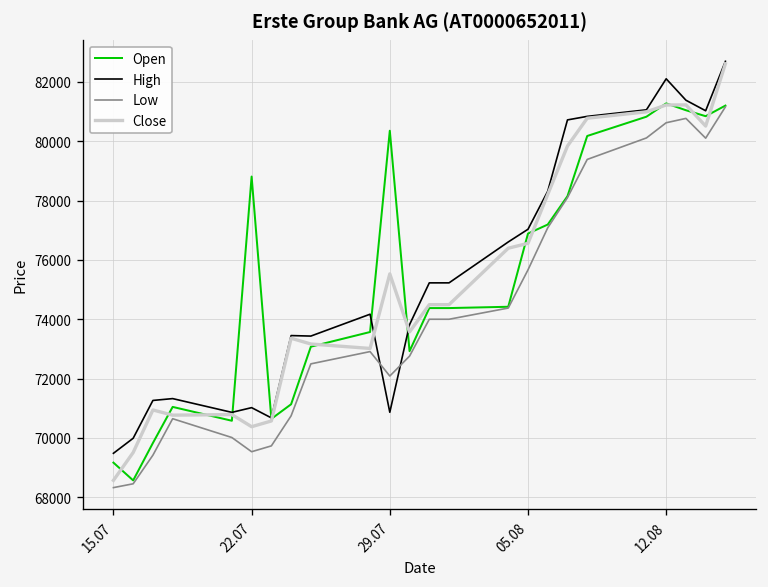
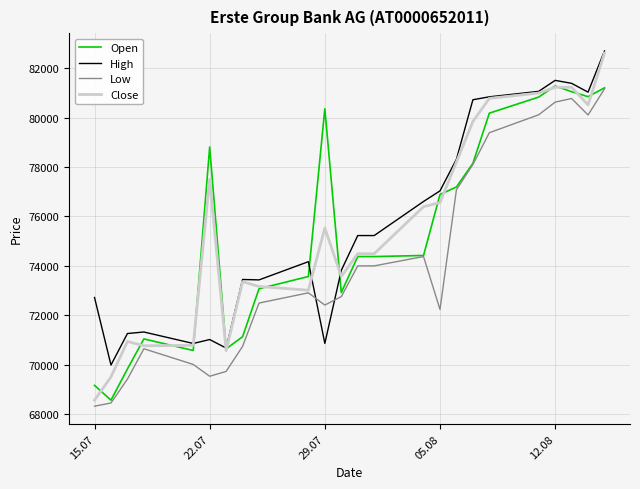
High, 15.07: 69500 -> 72700
Close, 22.07: 70400 -> 77500
Low, 29.07: 72100 -> 72400
Low, 05.08: 75700 -> 72200
High, 12.08: 82100 -> 81500
